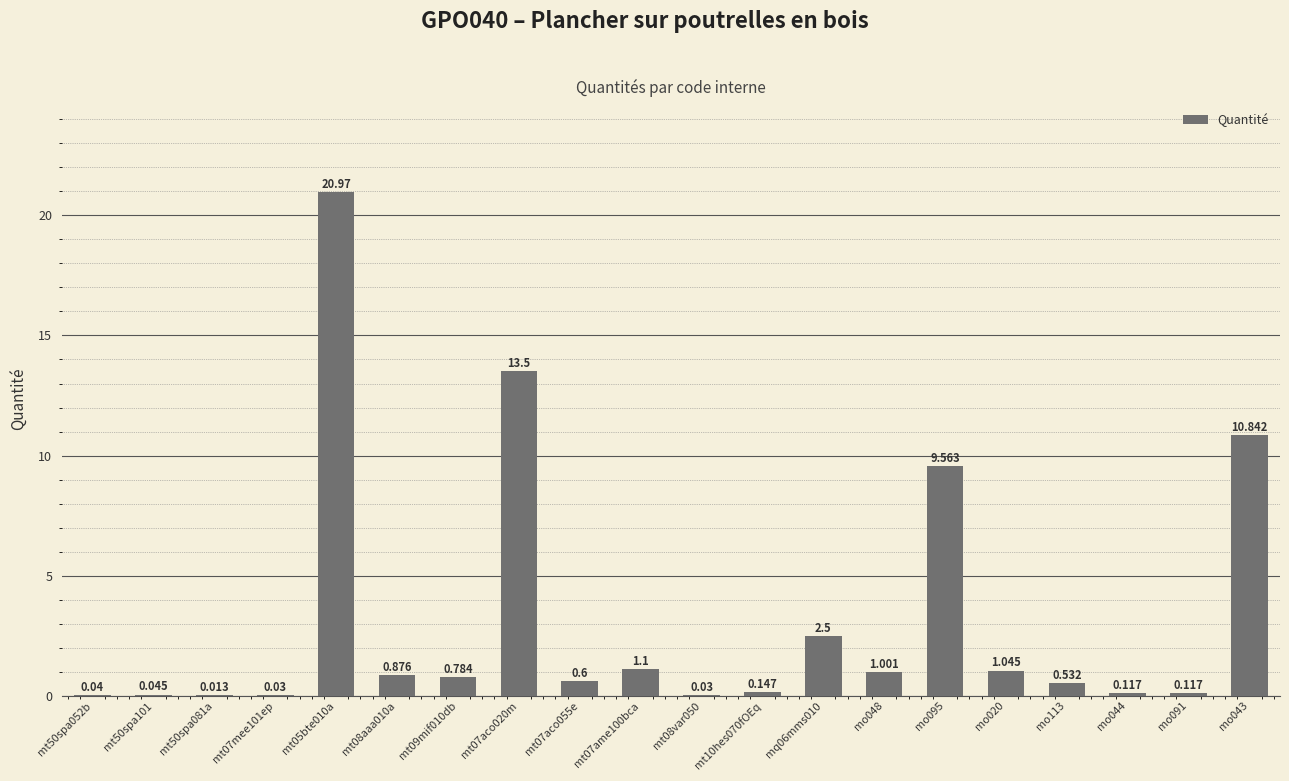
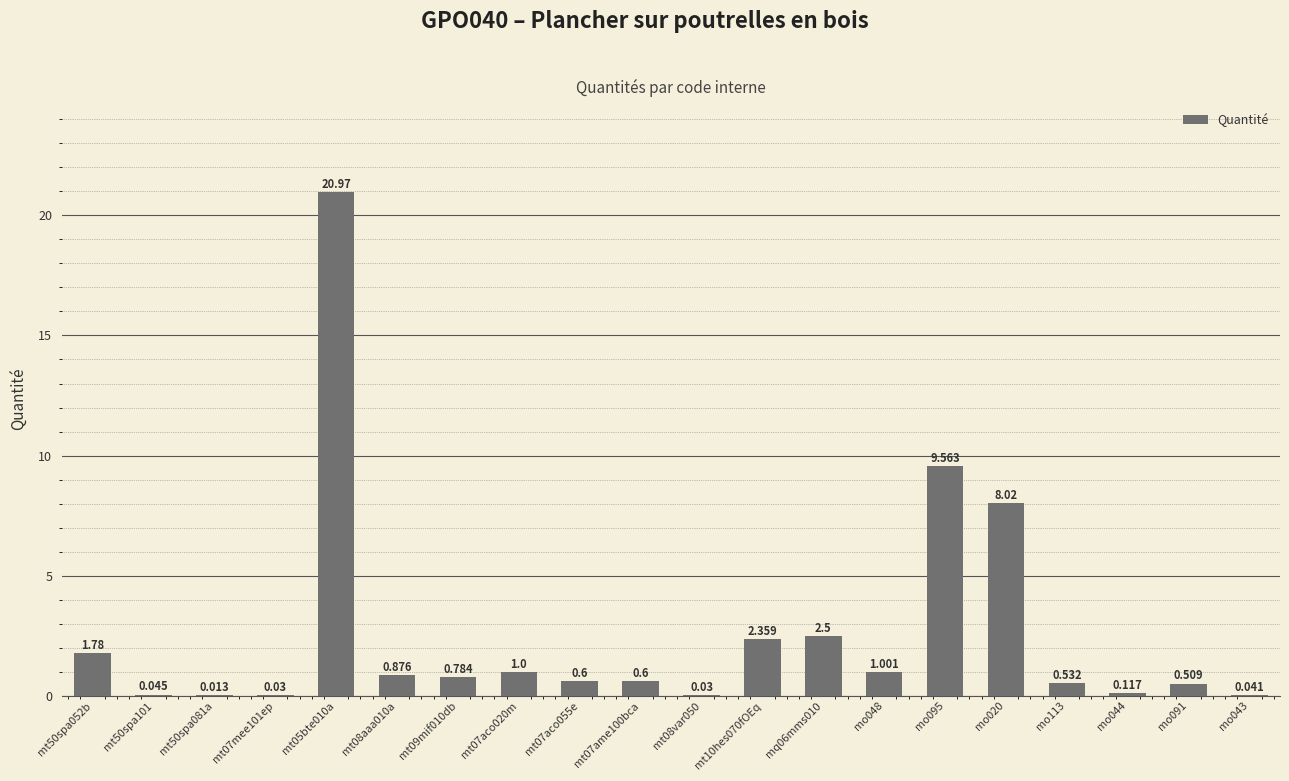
mt50spa052b: 0.04 -> 1.78
mt07aco020m: 13.5 -> 1.0
mt07ame100bca: 1.1 -> 0.6
mt10hes070fOEq: 0.147 -> 2.359
mo020: 1.045 -> 8.02
mo091: 0.117 -> 0.509
mo043: 10.842 -> 0.041
